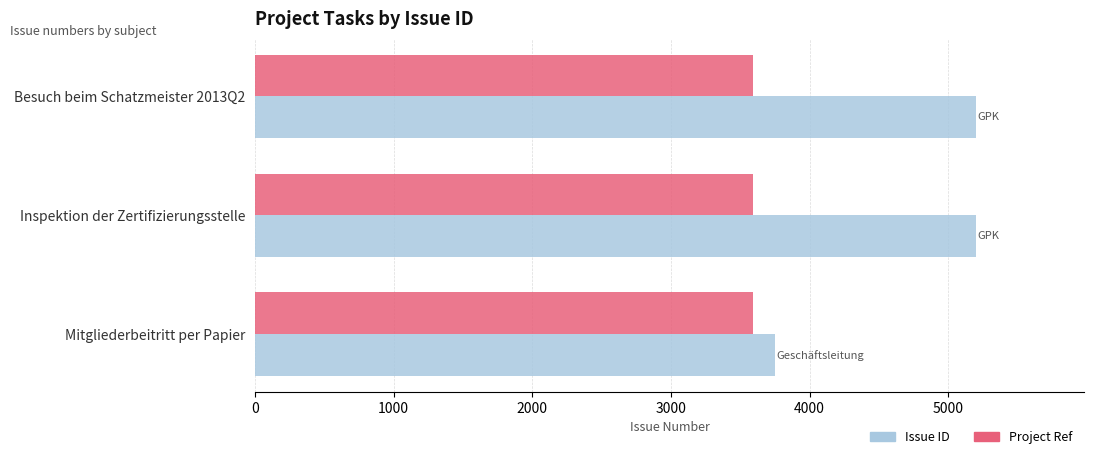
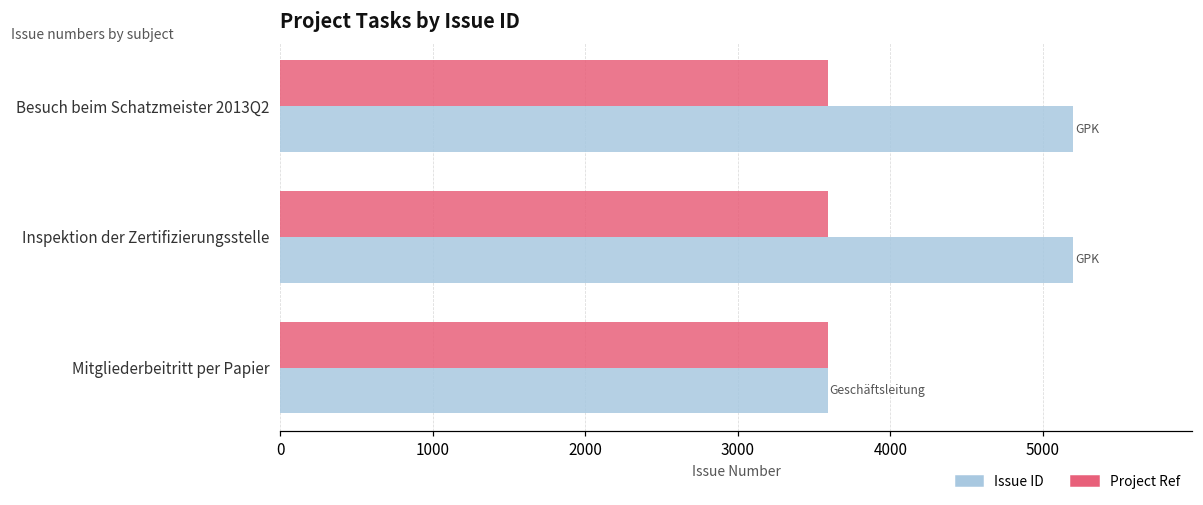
Issue ID, Mitgliederbeitritt per Papier: 3750 -> 3590
